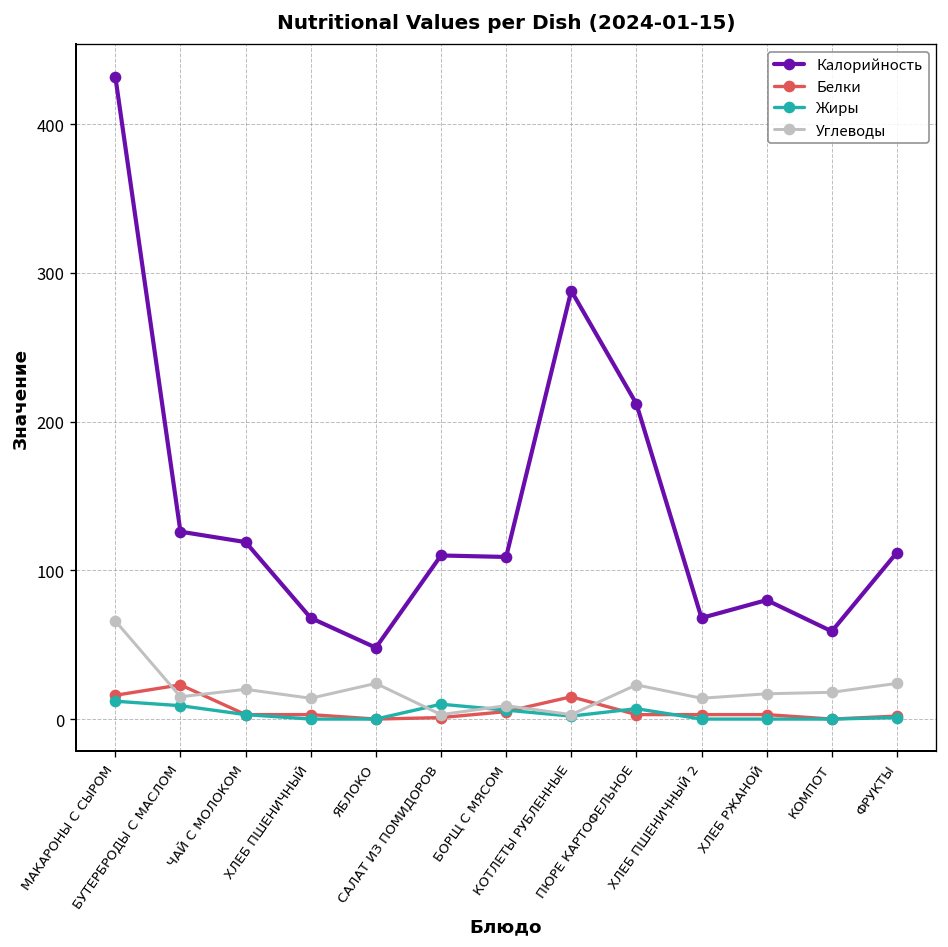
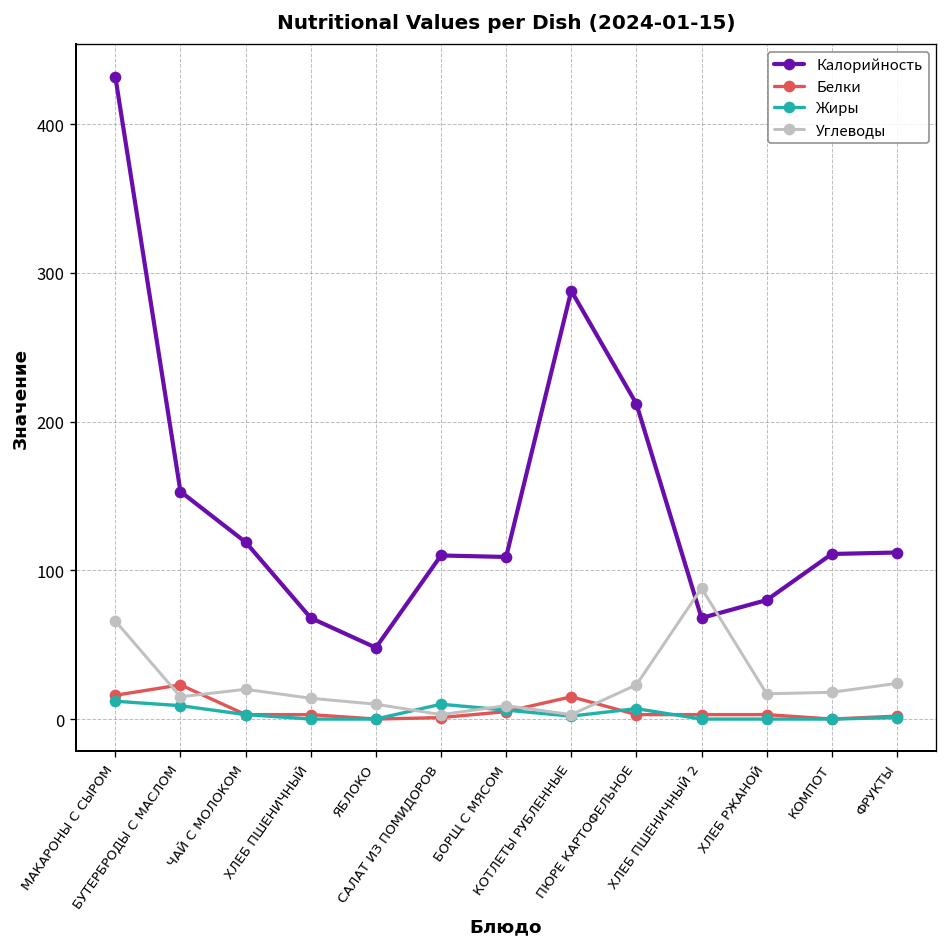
Калорийность, БУТЕРБРОДЫ С МАСЛОМ: 126 -> 153
Углеводы, ЯБЛОКО: 24 -> 10
Углеводы, ХЛЕБ ПШЕНИЧНЫЙ 2: 14 -> 88
Калорийность, КОМПОТ: 59 -> 111
